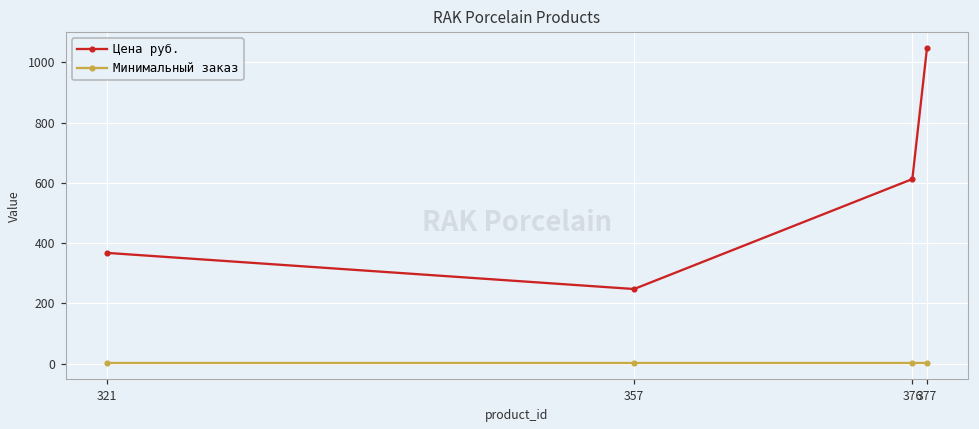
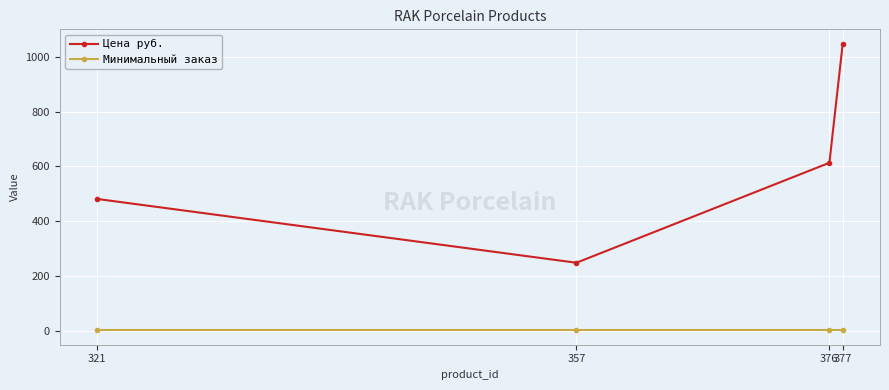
Цена руб., 321: 370 -> 480
